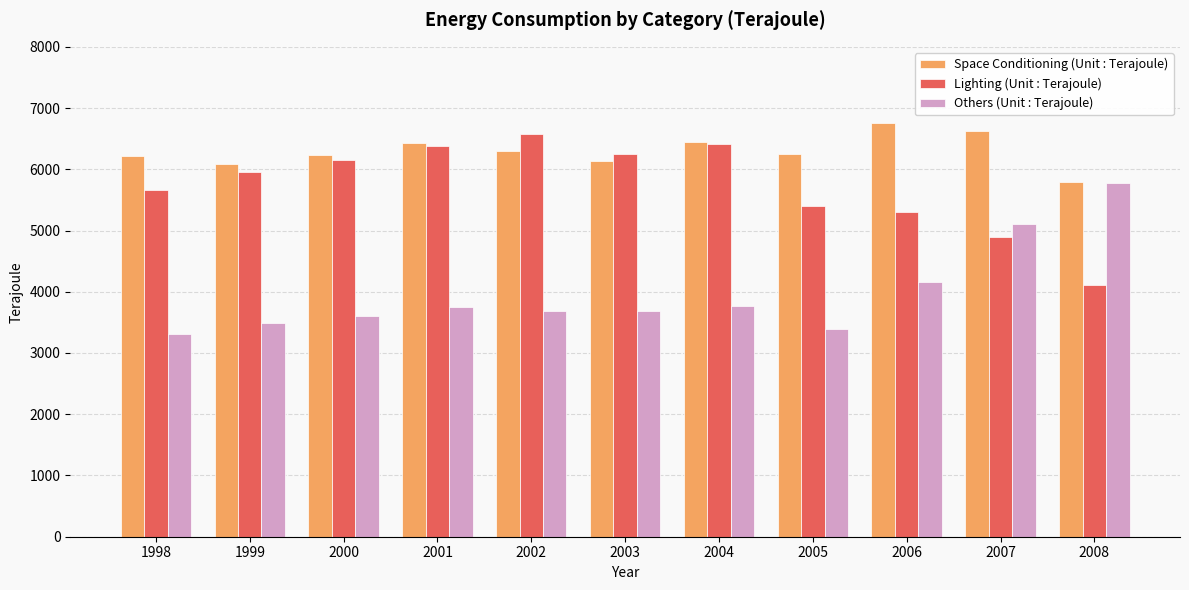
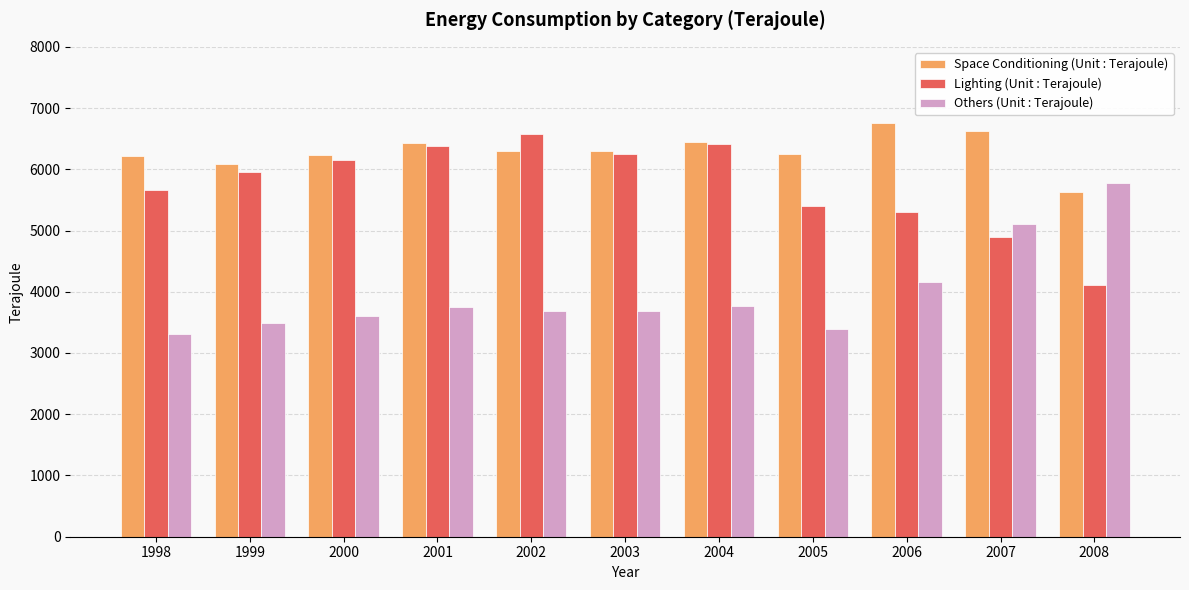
Space Conditioning (Unit : Terajoule), 2003: 6100 -> 6300
Space Conditioning (Unit : Terajoule), 2008: 5800 -> 5600
